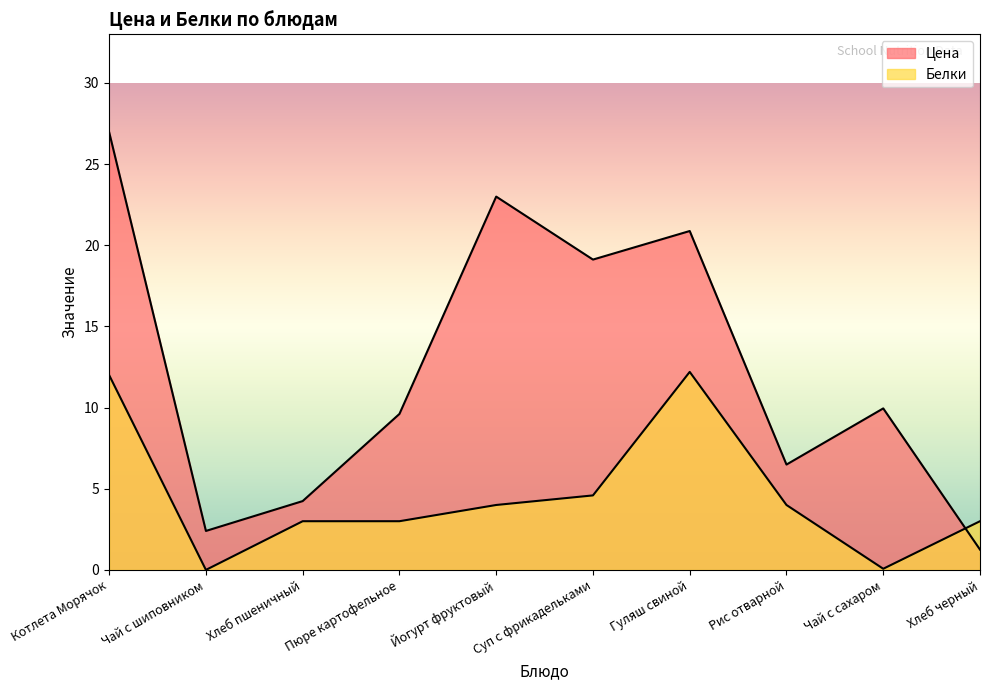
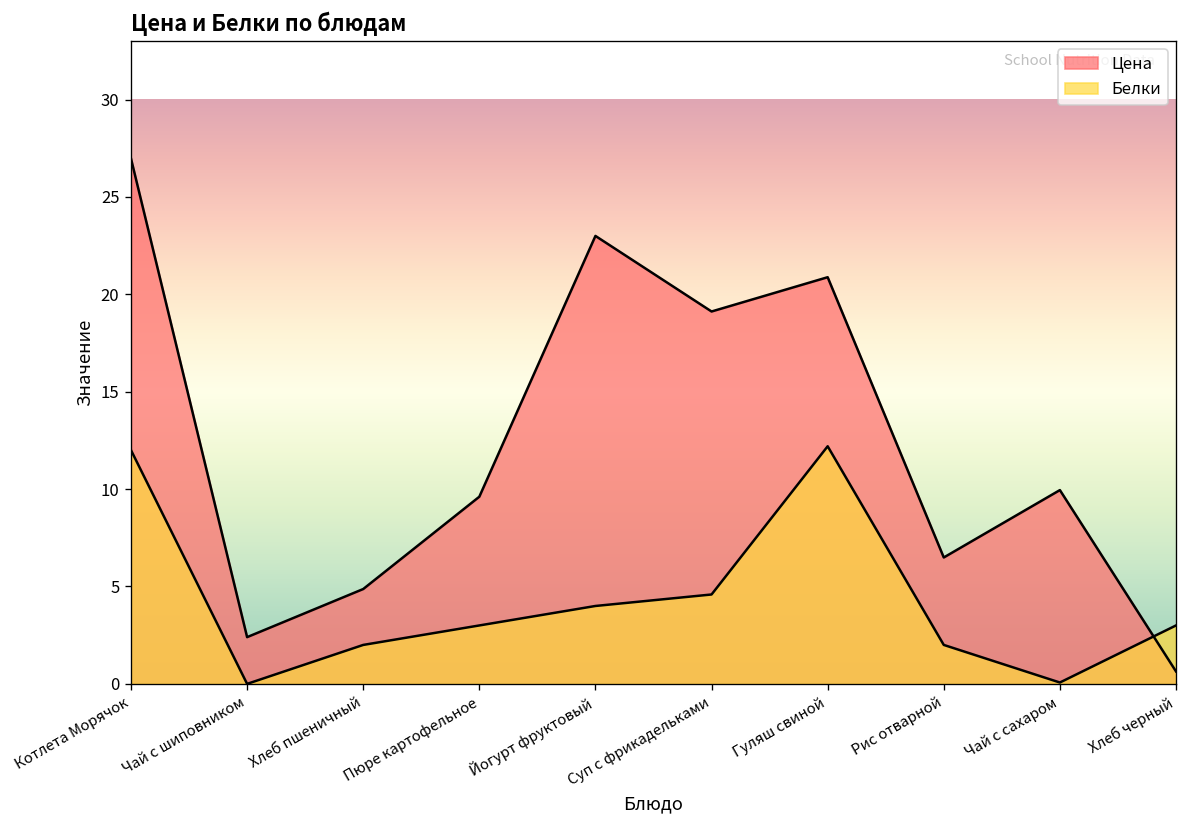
Цена, Хлеб пшеничный: 4.2 -> 4.9
Белки, Хлеб пшеничный: 3 -> 2
Белки, Рис отварной: 4 -> 2
Цена, Хлеб черный: 1.3 -> 0.6
